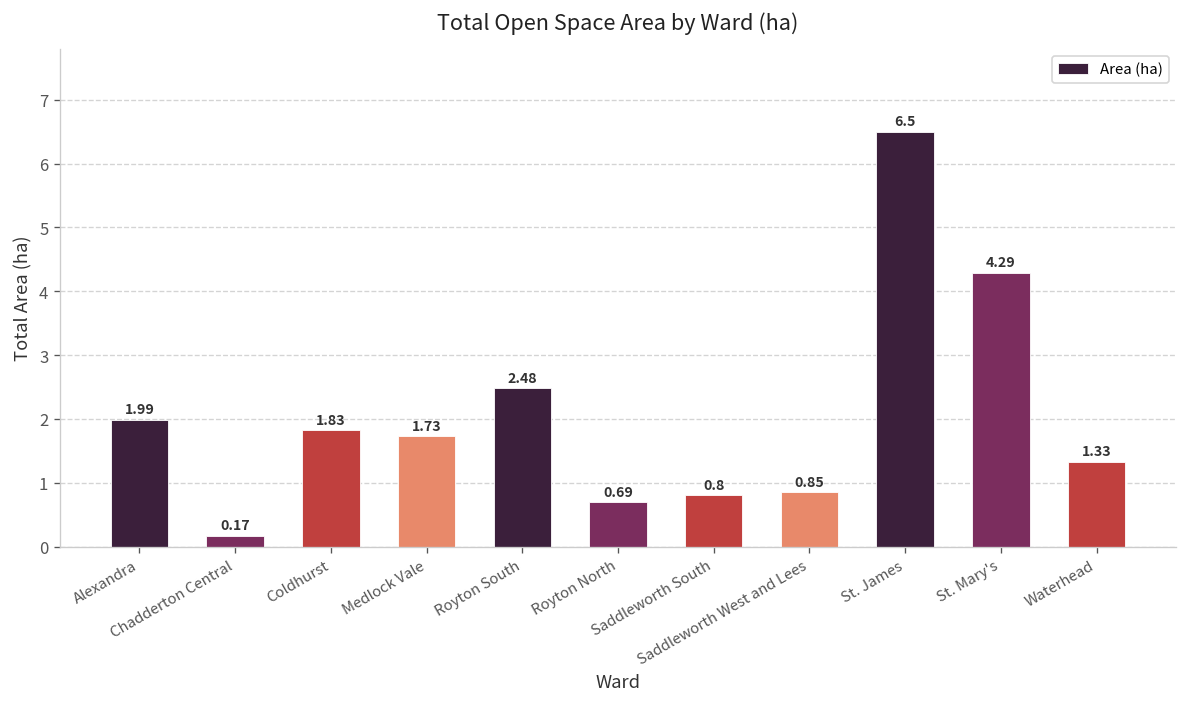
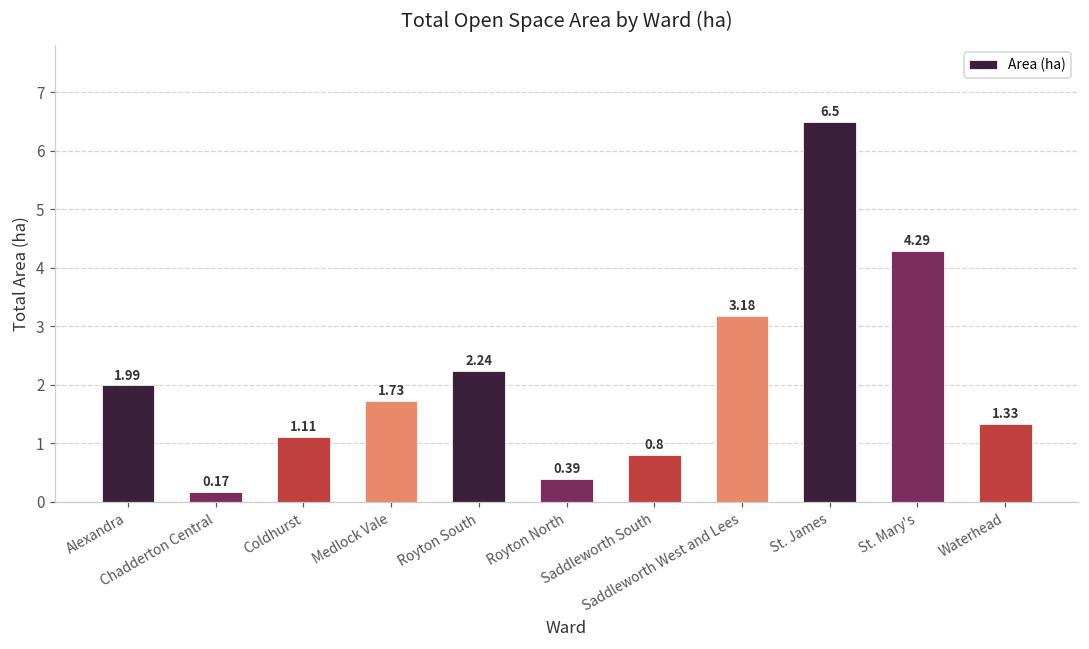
Coldhurst: 1.83 -> 1.11
Royton South: 2.48 -> 2.24
Royton North: 0.69 -> 0.39
Saddleworth West and Lees: 0.85 -> 3.18
